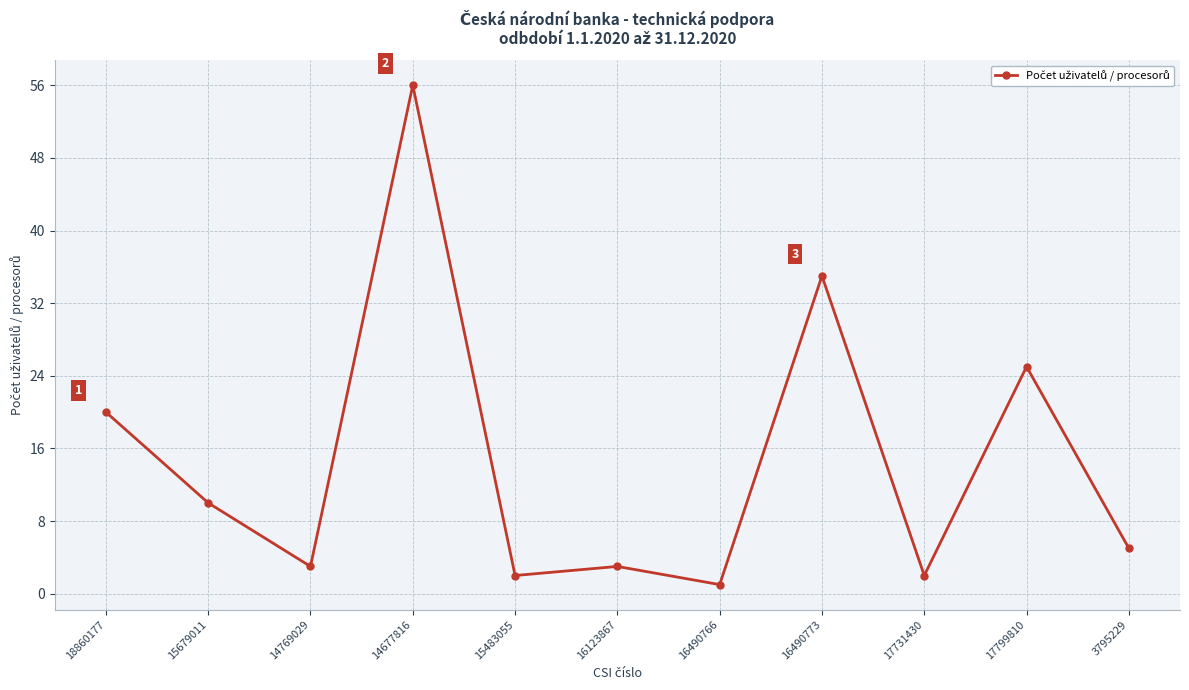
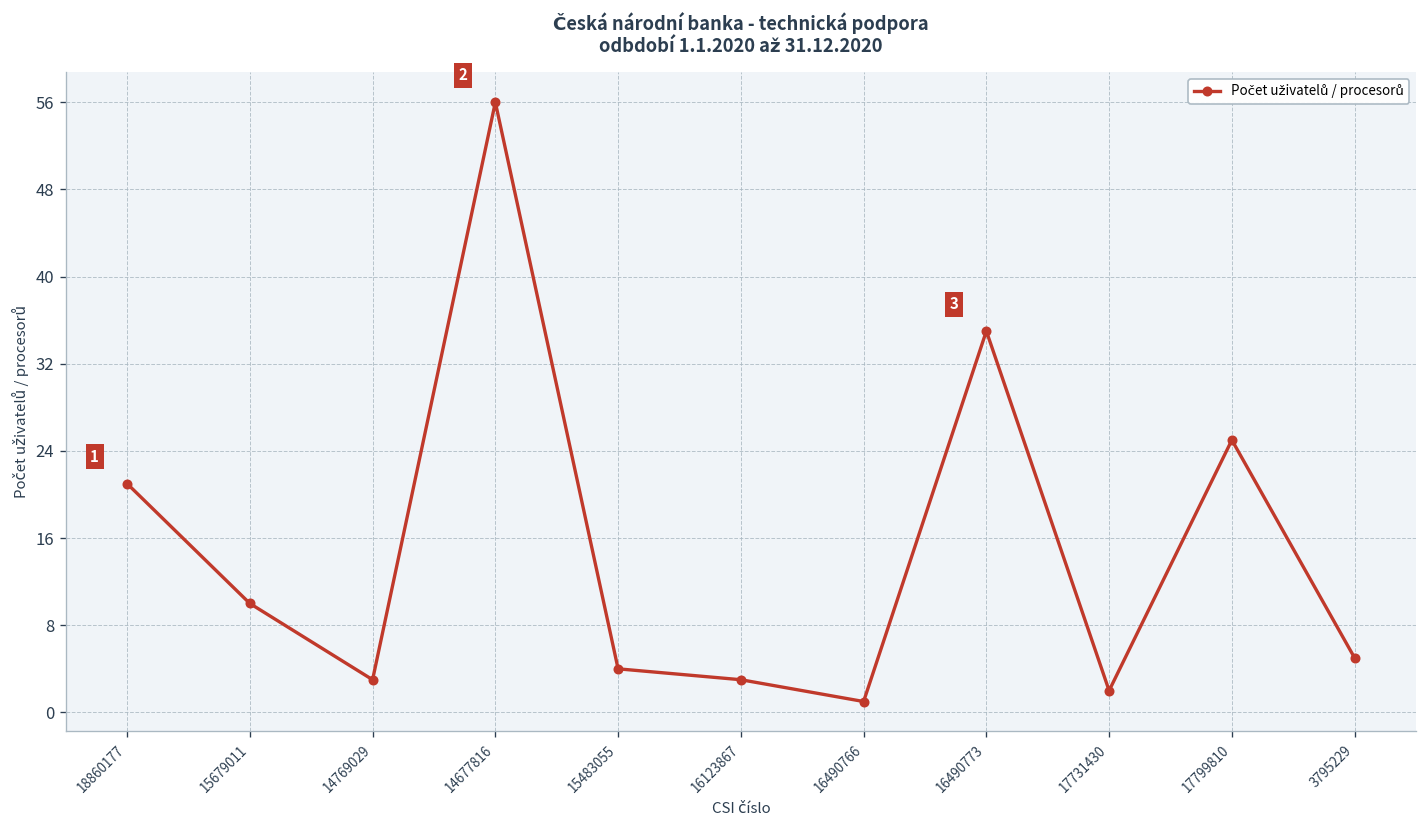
18860177: 20 -> 21
15483055: 2 -> 4
